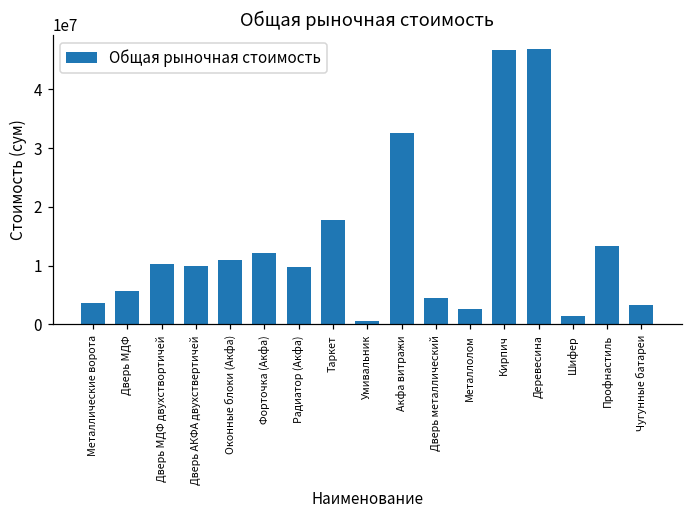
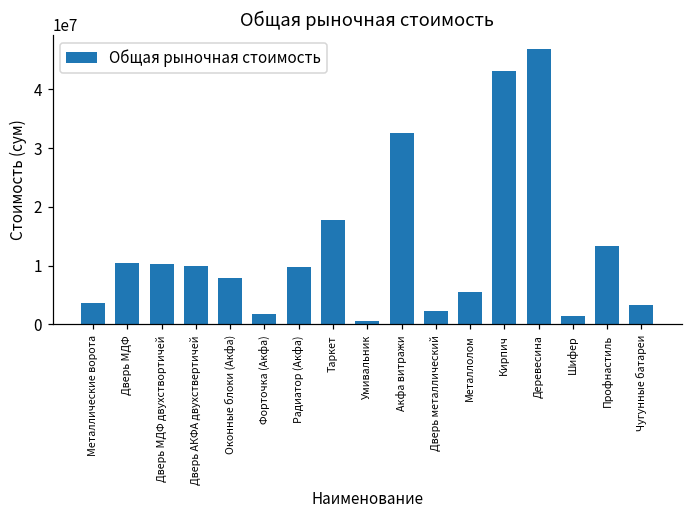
Дверь МДФ: 6000000 -> 10000000
Оконные блоки (Акфа): 11000000 -> 8000000
Форточка (Акфа): 12000000 -> 2000000
Дверь металлический: 4000000 -> 2000000
Металлолом: 3000000 -> 6000000
Кирпич: 47000000 -> 43000000
